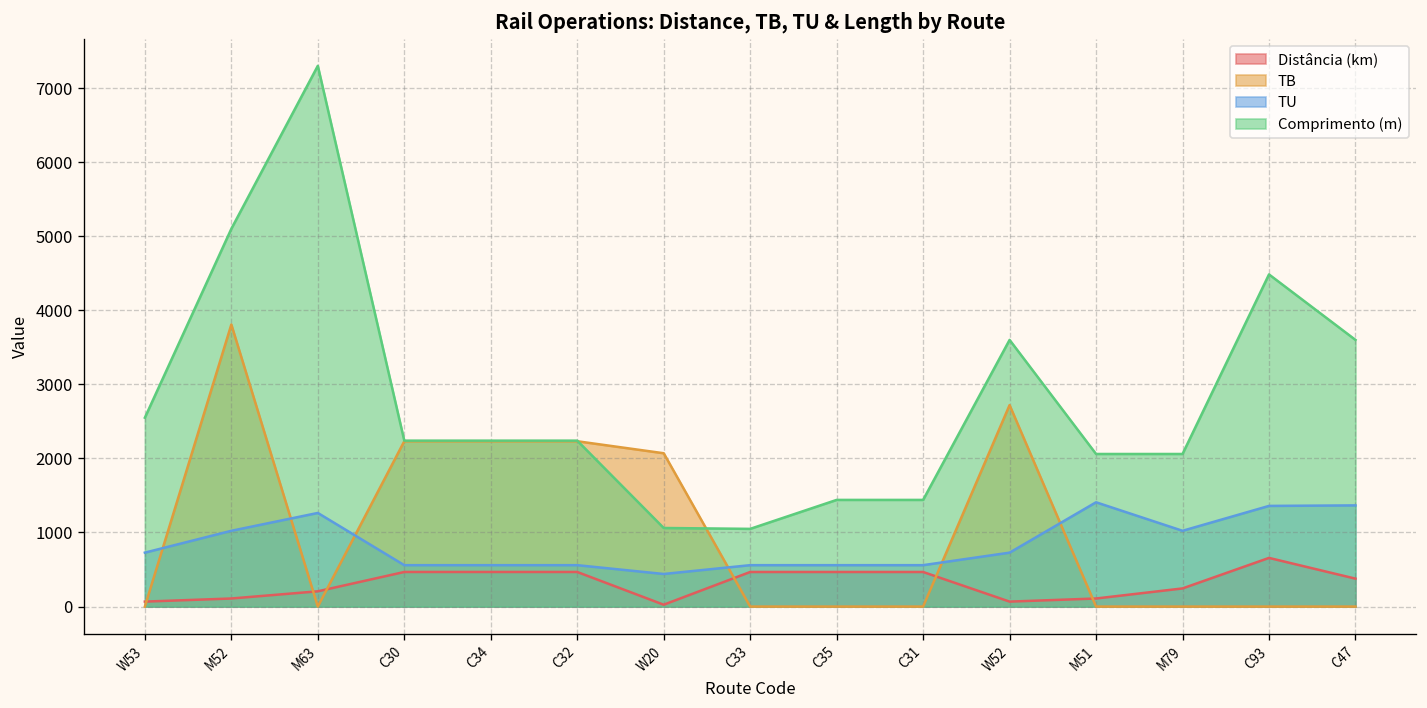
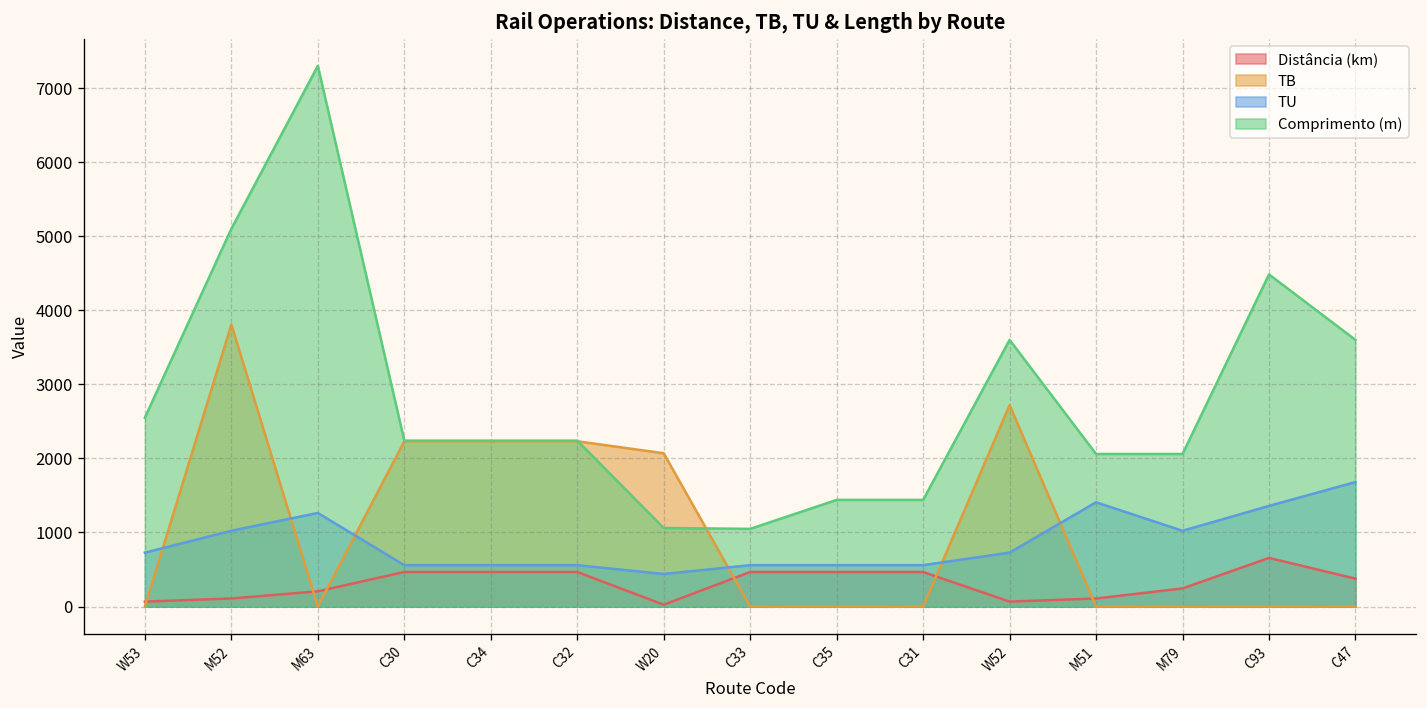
TU, C47: 1400 -> 1700
